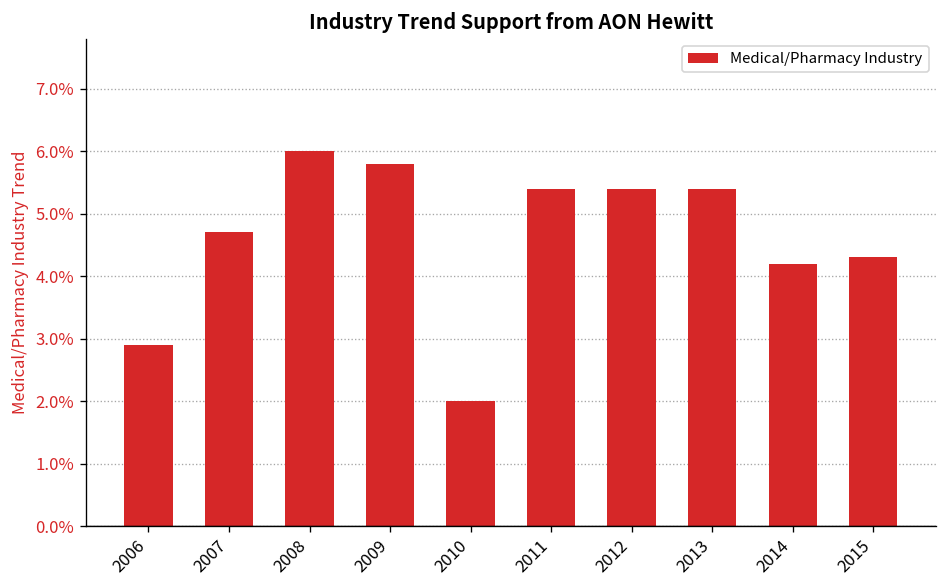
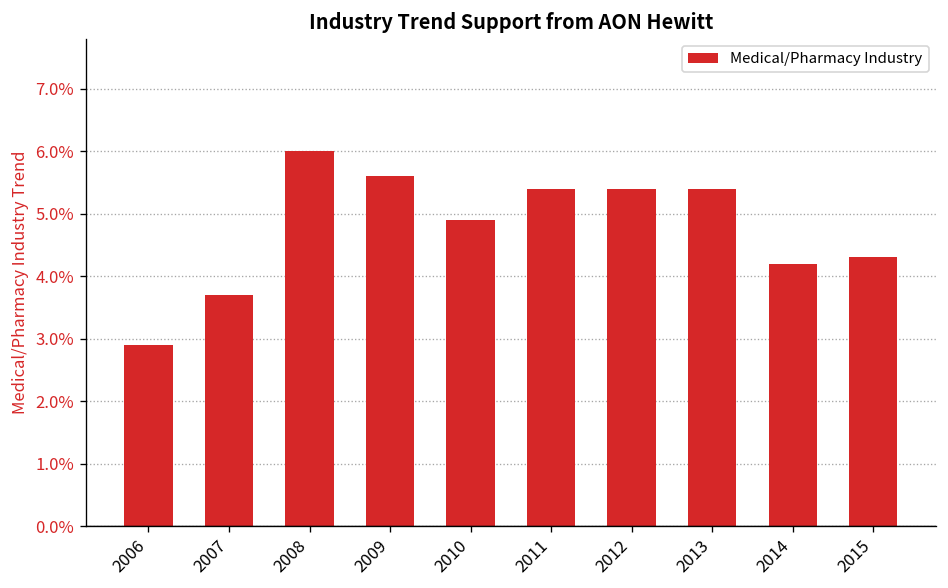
2007: 4.7% -> 3.7%
2009: 5.8% -> 5.6%
2010: 2.0% -> 4.9%
